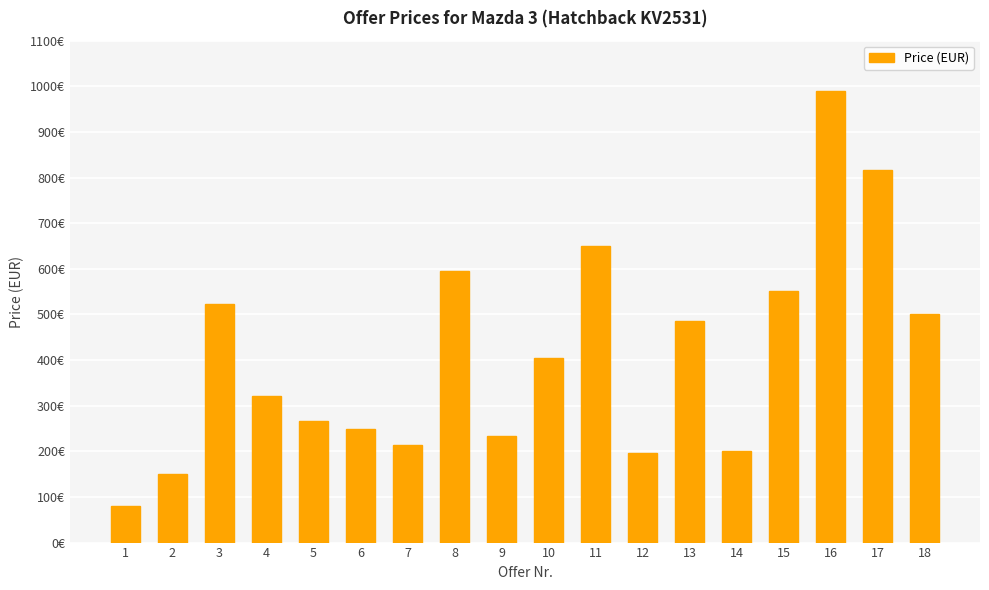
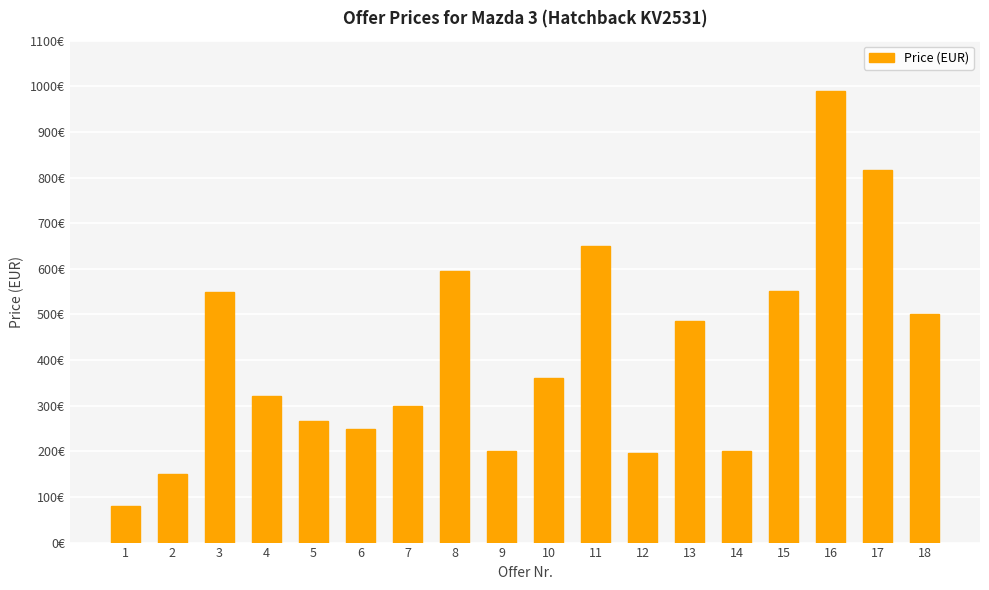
3: 520€ -> 550€
7: 210€ -> 300€
9: 230€ -> 200€
10: 400€ -> 360€
